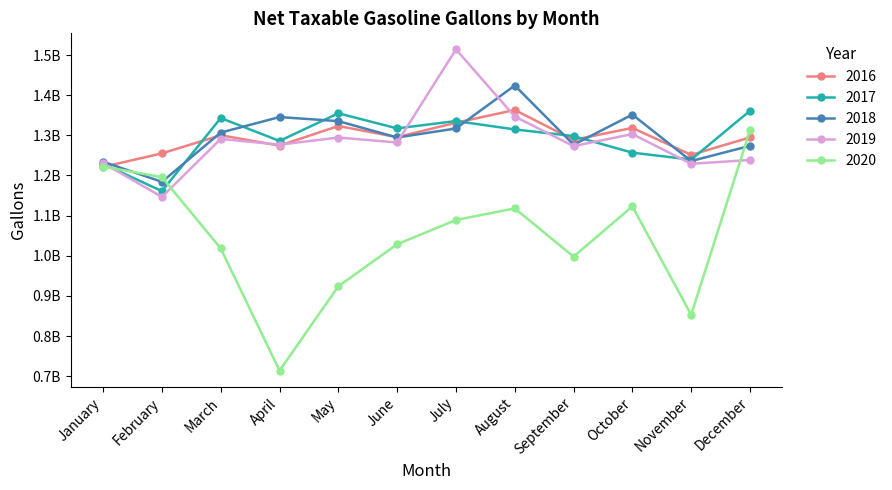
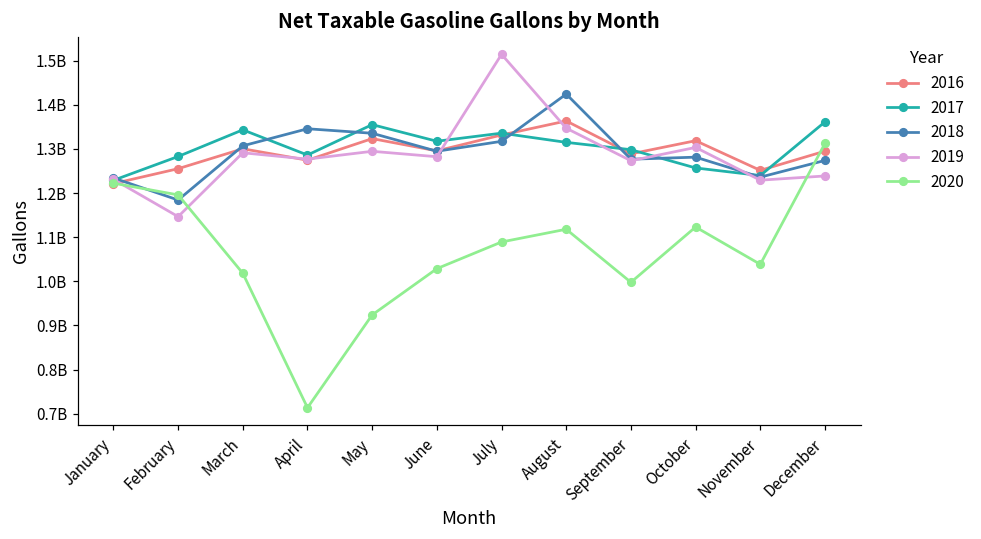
2017, February: 1160000000 -> 1280000000
2018, October: 1350000000 -> 1280000000
2020, November: 850000000 -> 1040000000
